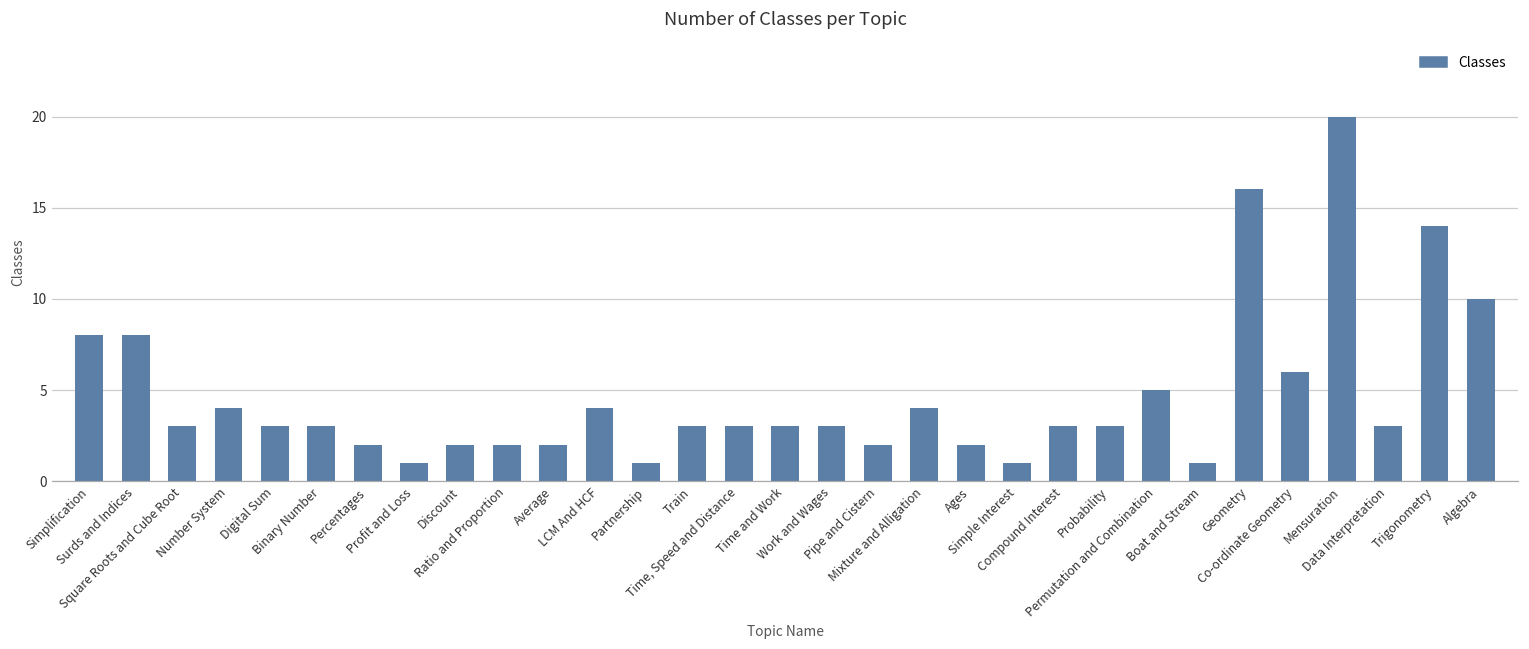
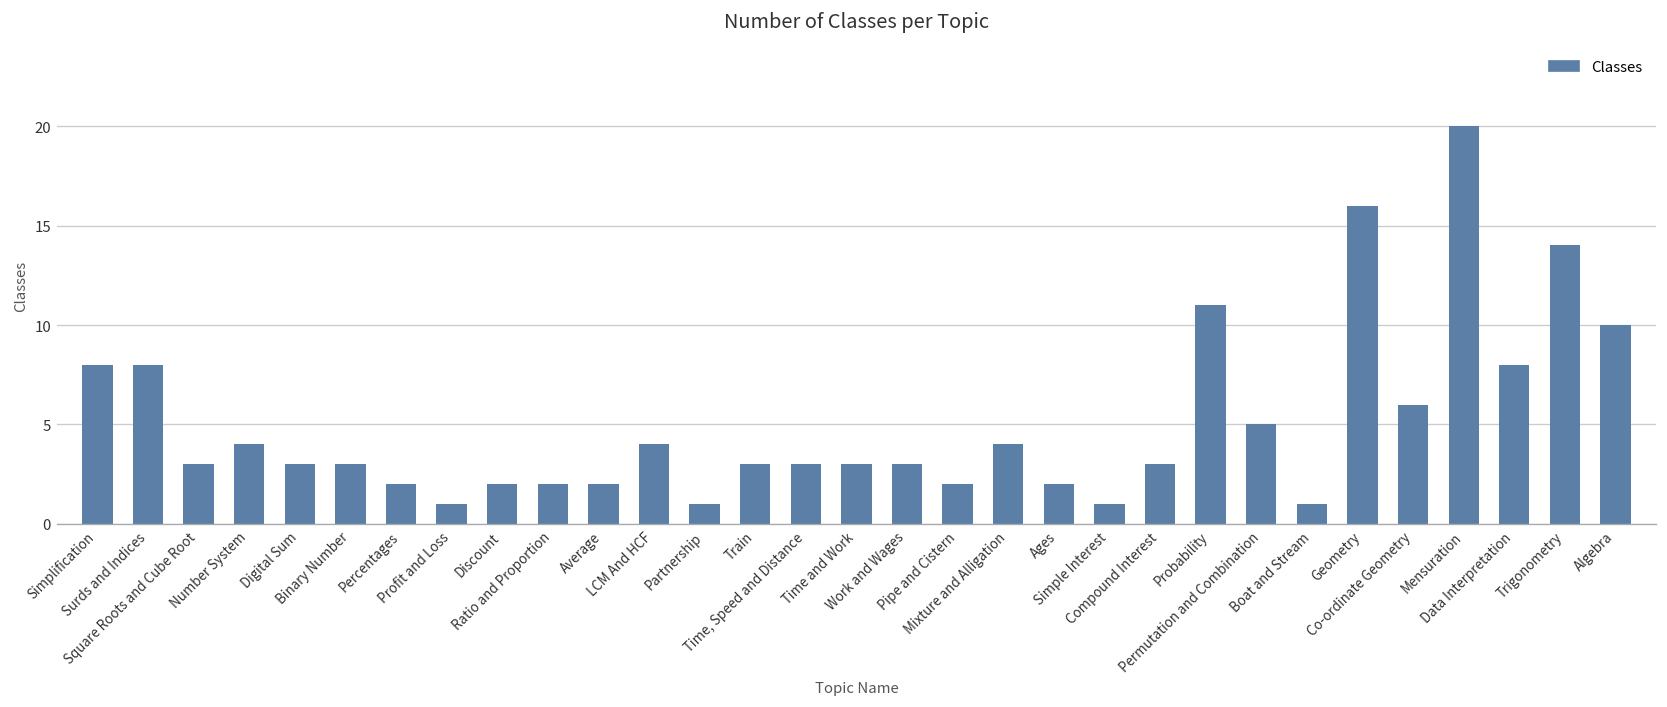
Probability: 3 -> 11
Data Interpretation: 3 -> 8
